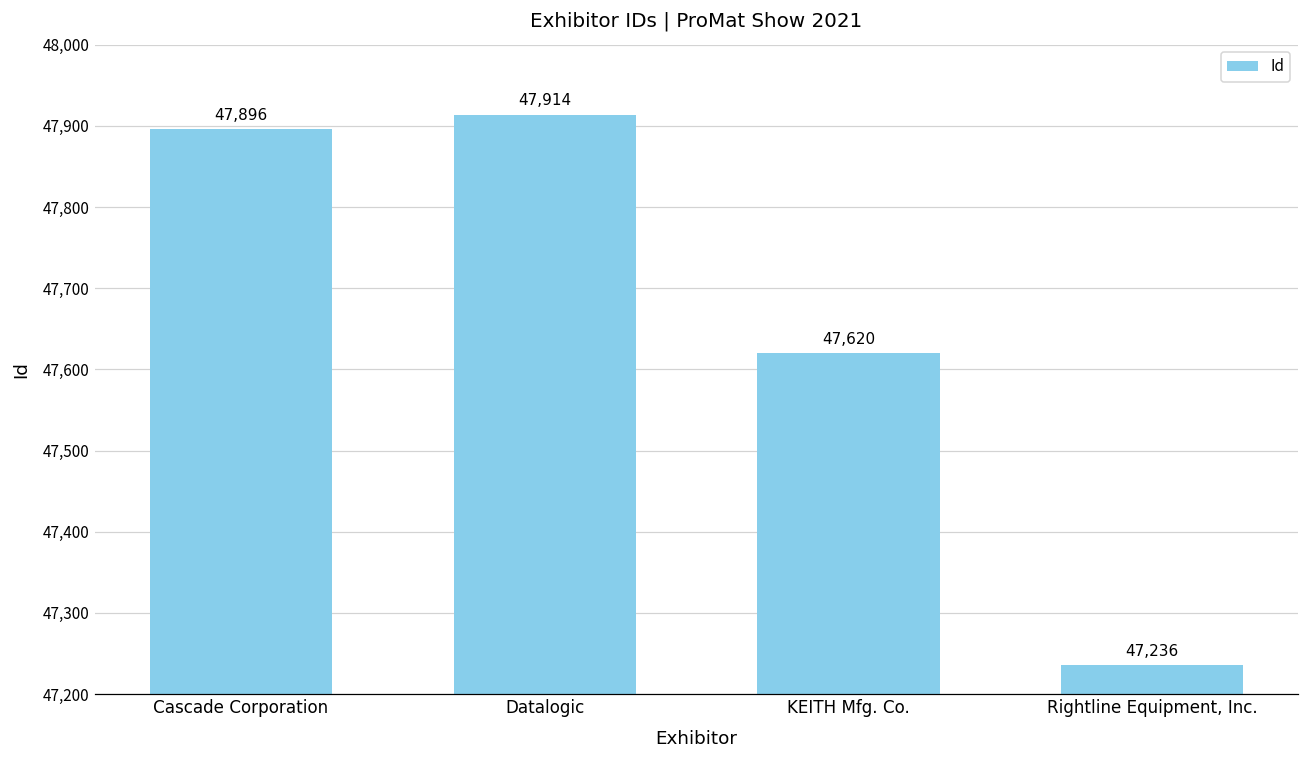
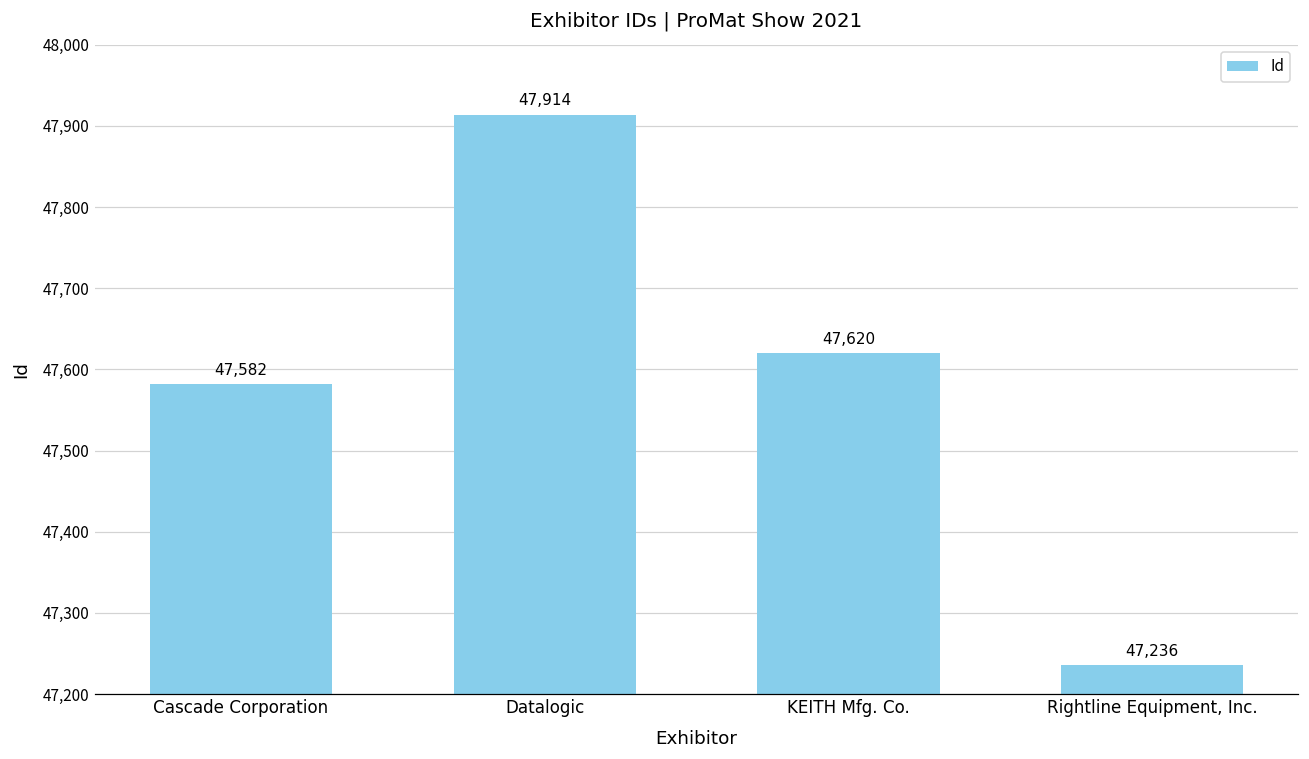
Cascade Corporation: 47,896 -> 47,582
